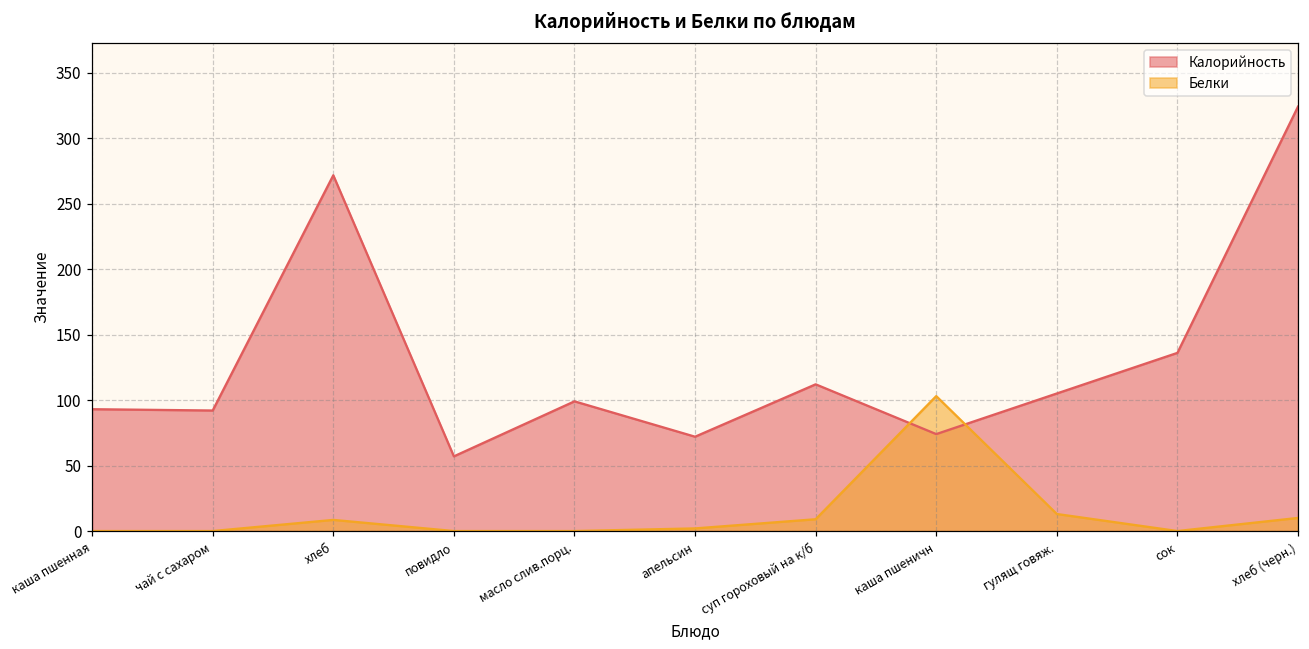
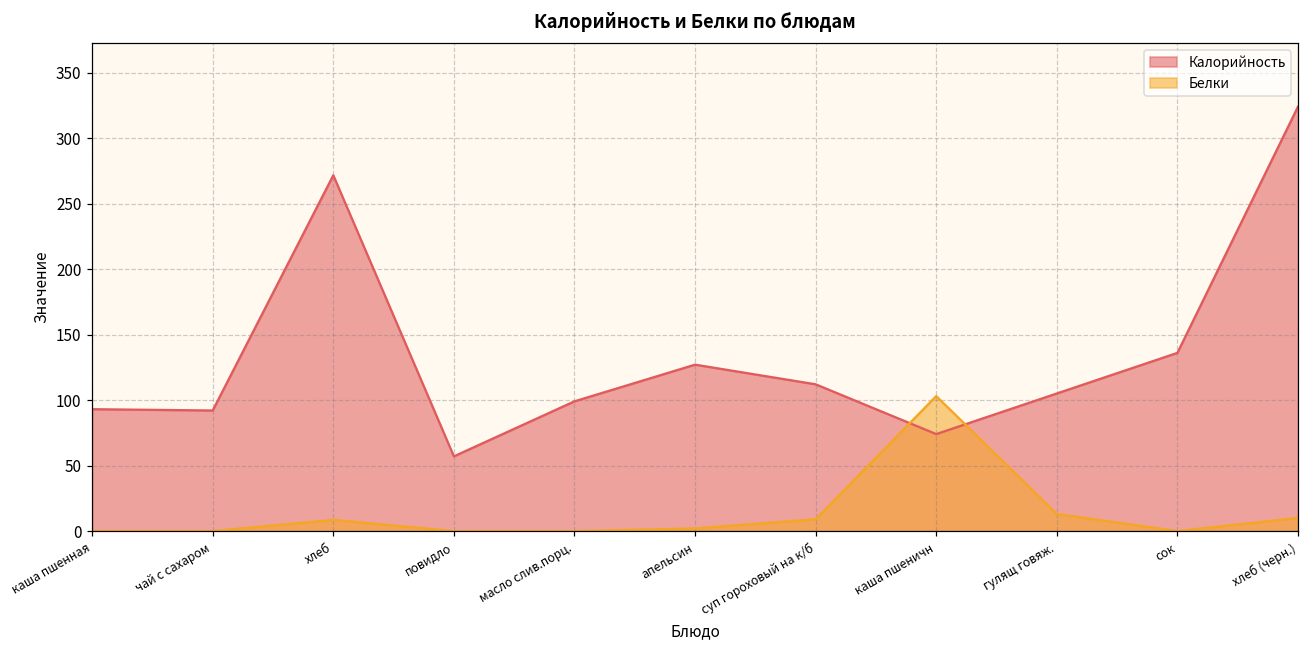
Калорийность, апельсин: 72 -> 127
